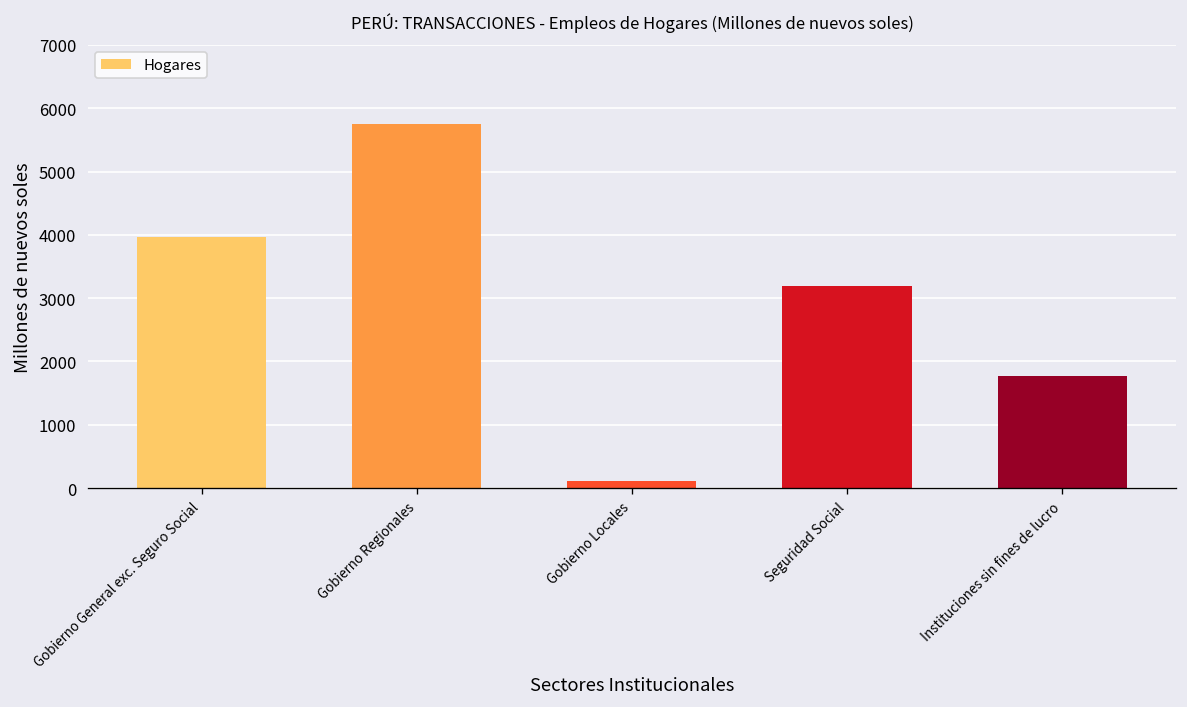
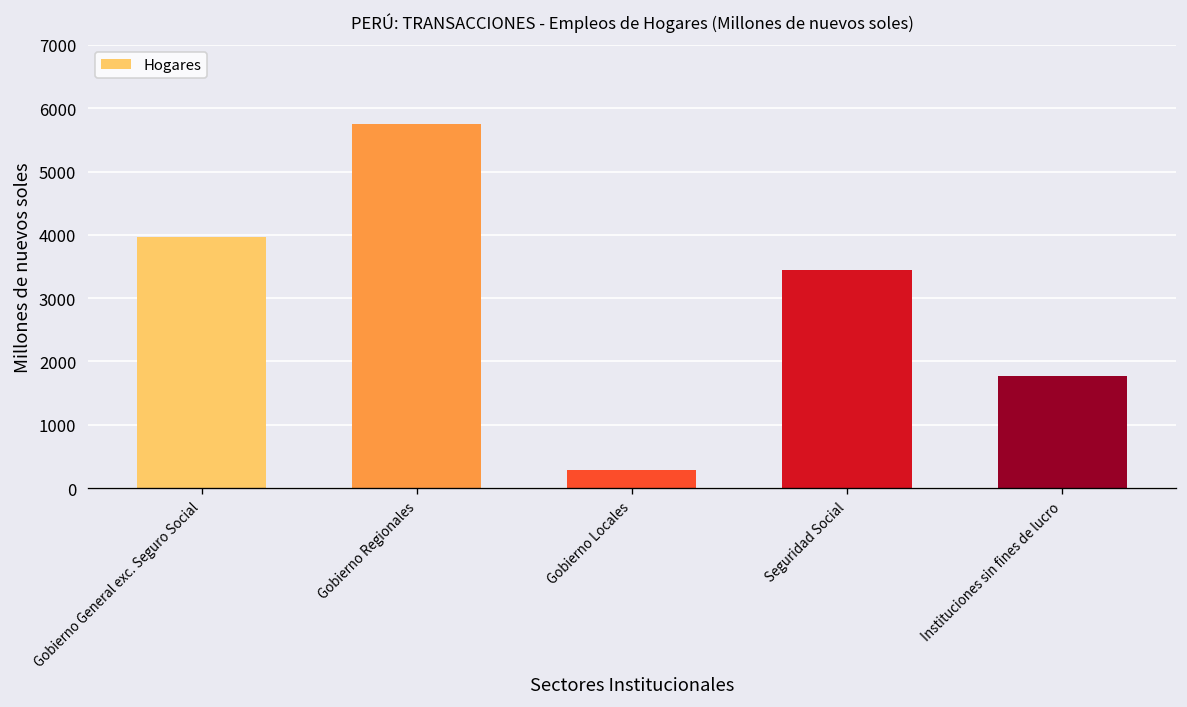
Gobierno Locales: 100 -> 300
Seguridad Social: 3200 -> 3500
